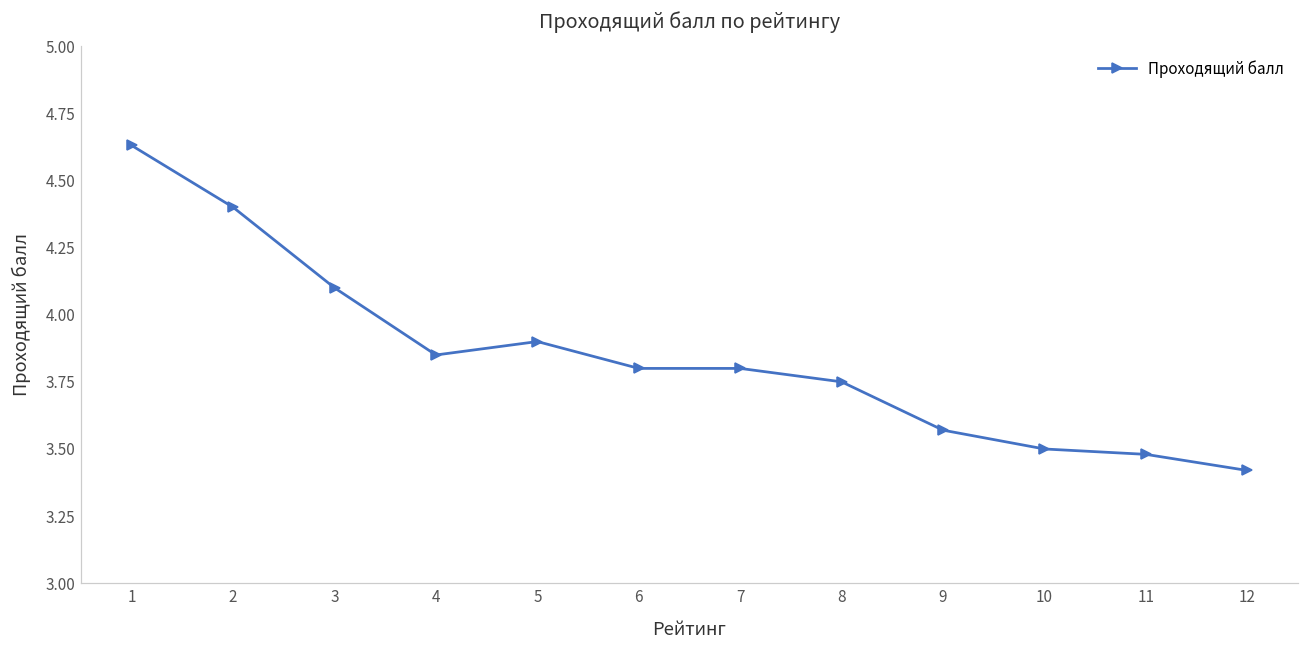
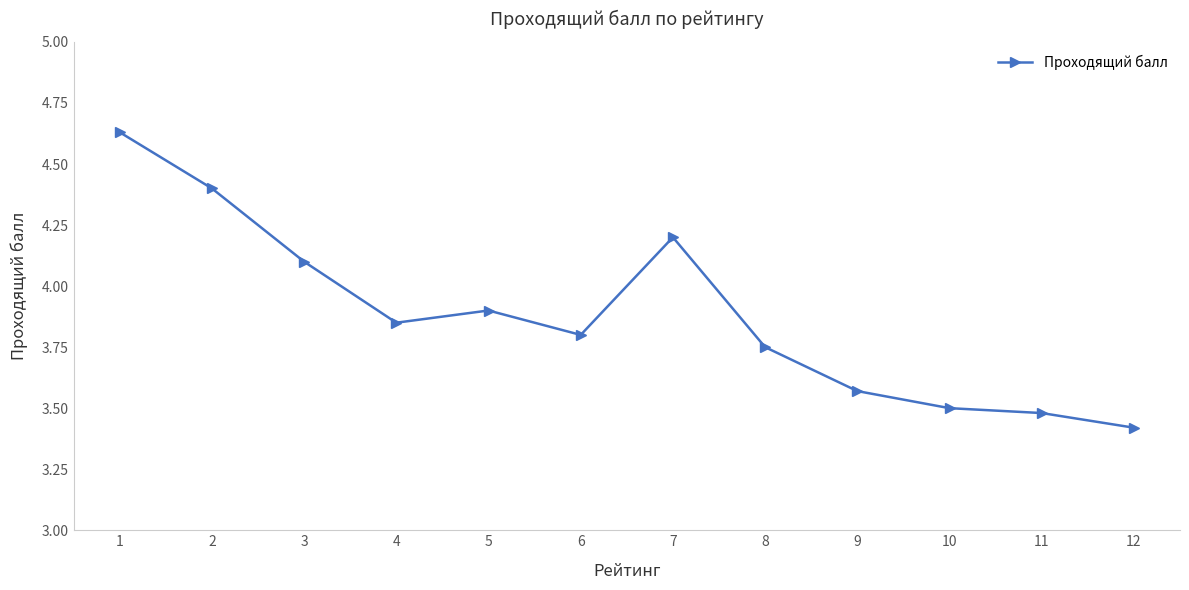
7: 3.8 -> 4.2
